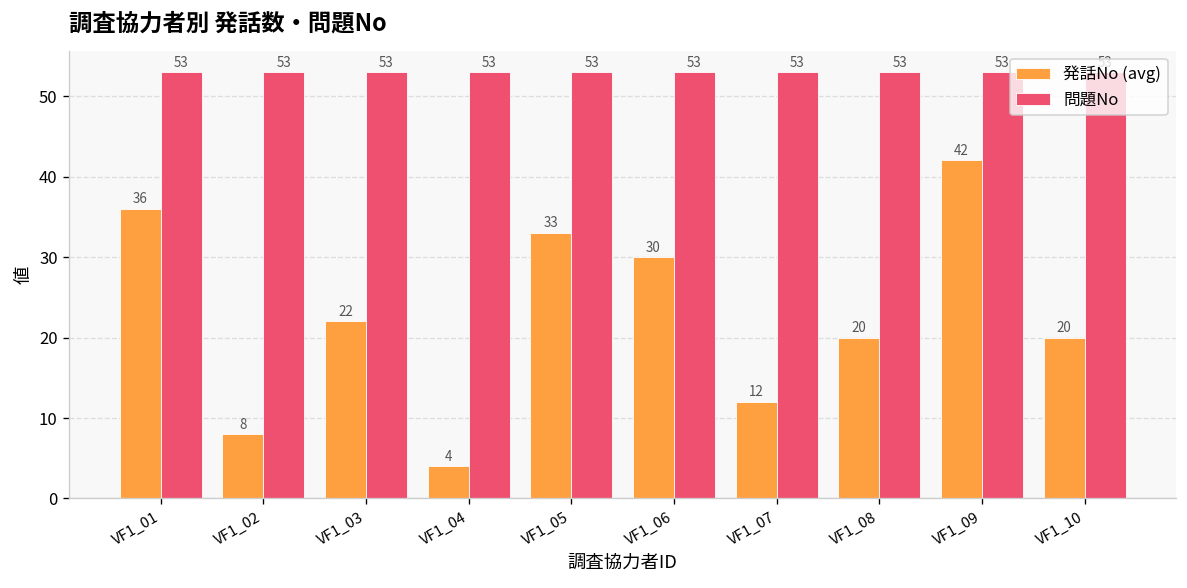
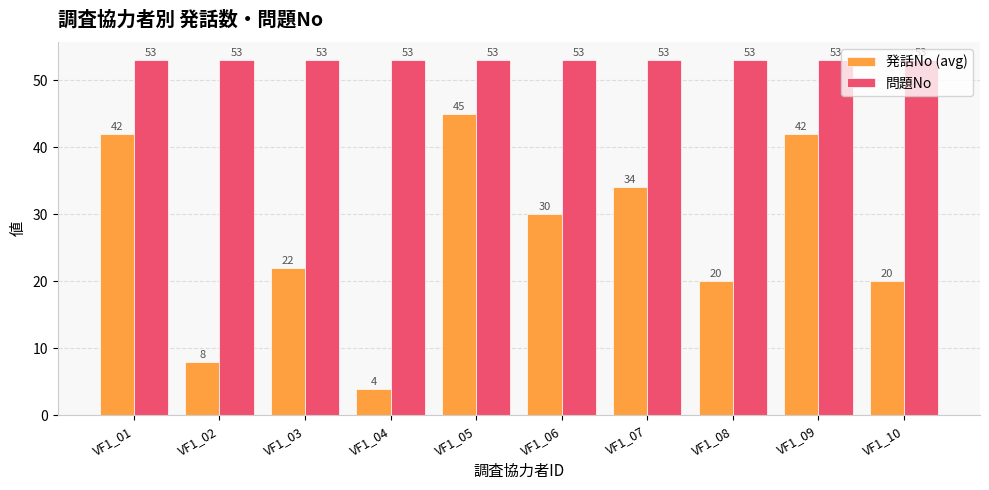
発話No (avg), VF1_01: 36 -> 42
発話No (avg), VF1_05: 33 -> 45
発話No (avg), VF1_07: 12 -> 34
